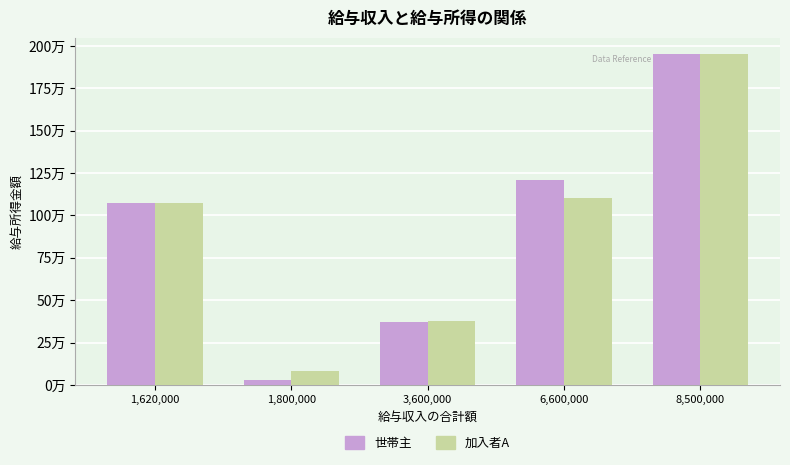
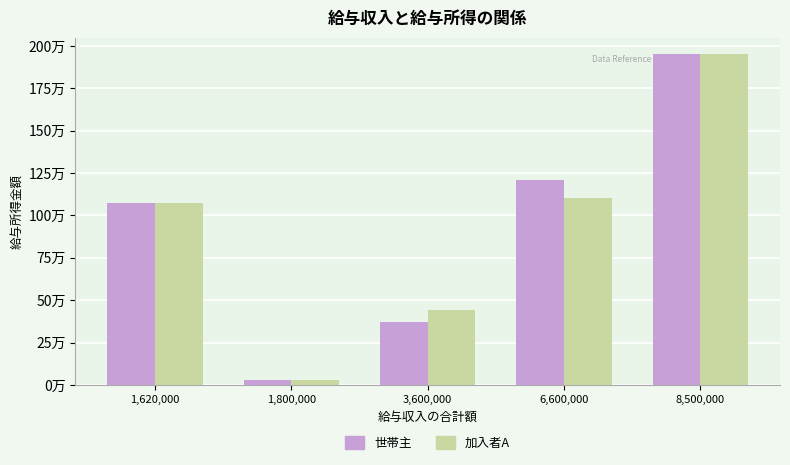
加入者A, 1,800,000: 8万 -> 3万
加入者A, 3,600,000: 38万 -> 44万
